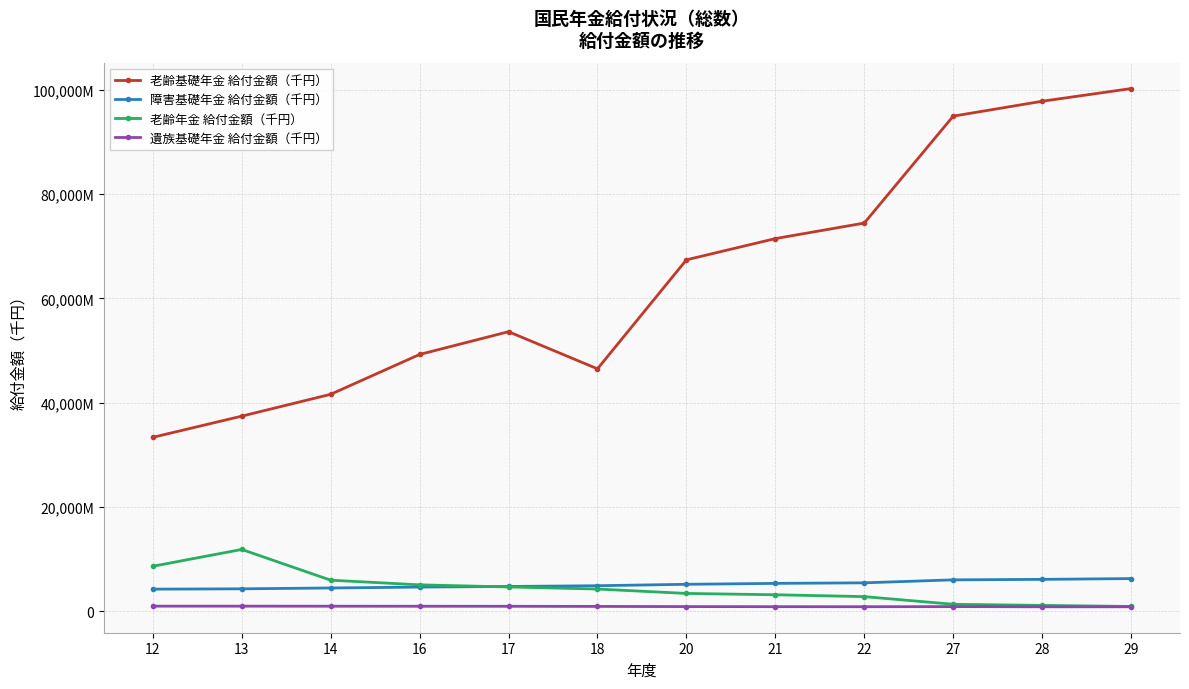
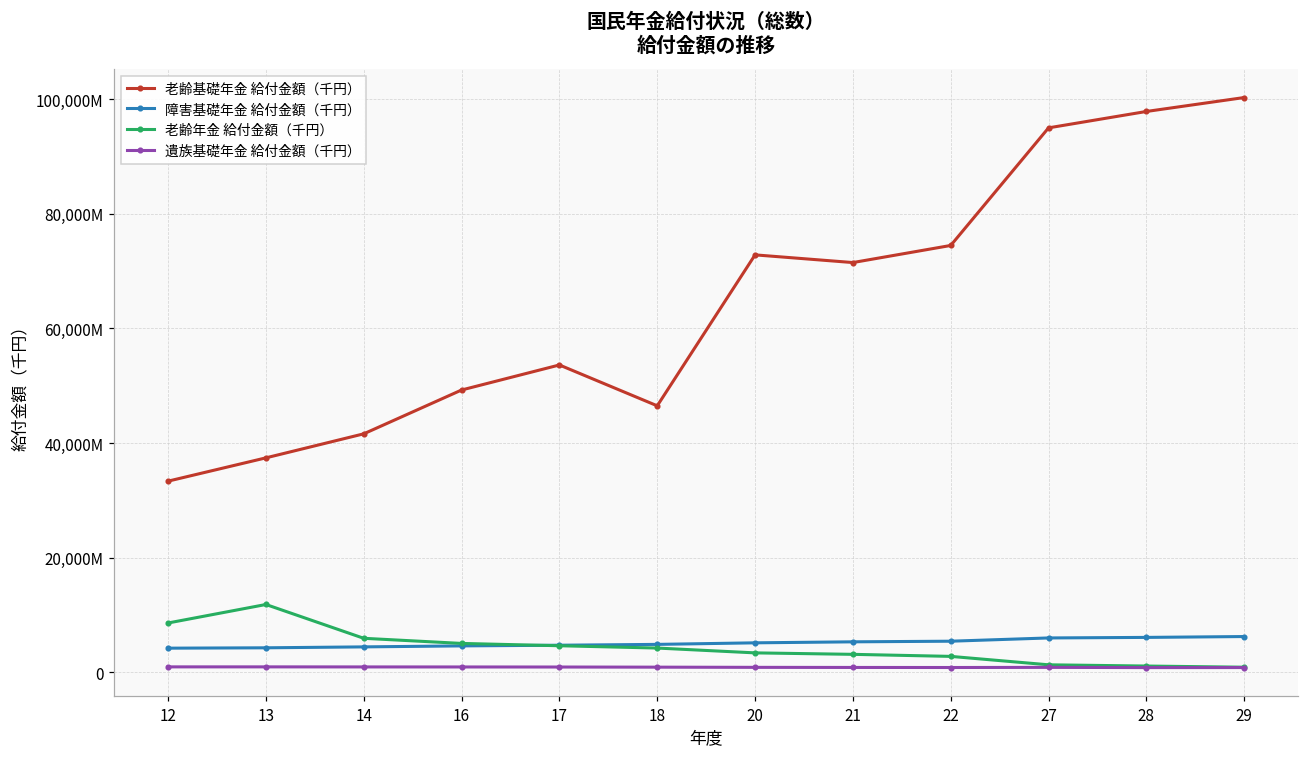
老齢基礎年金 給付金額（千円）, 20: 67,000,000,000 -> 73,000,000,000
